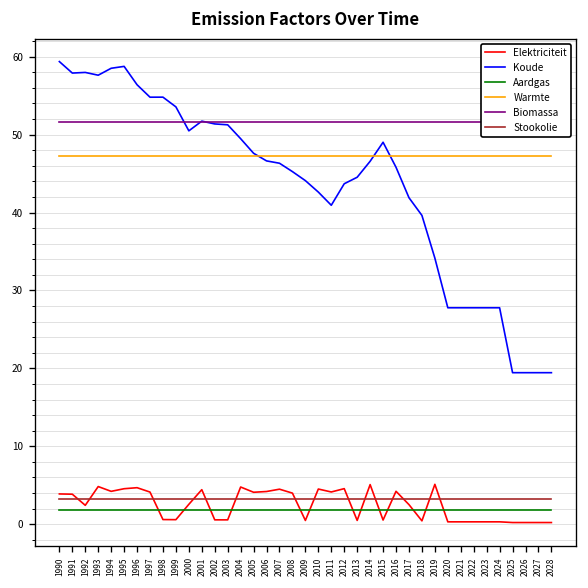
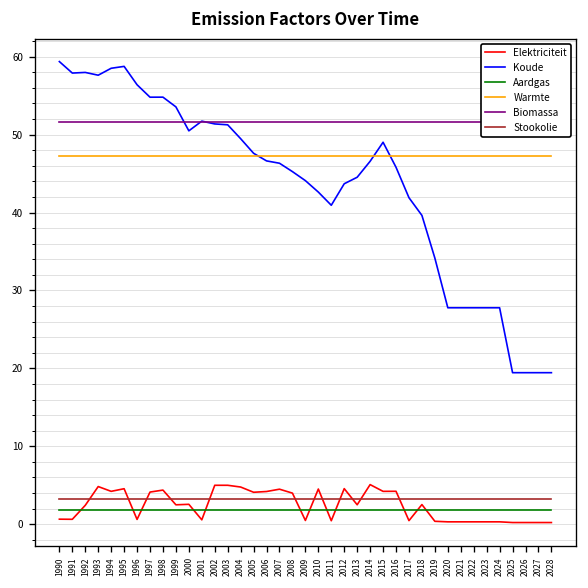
Elektriciteit, 1990: 4 -> 1
Elektriciteit, 1991: 4 -> 1
Elektriciteit, 1996: 5 -> 1
Elektriciteit, 1998: 1 -> 4
Elektriciteit, 1999: 1 -> 2
Elektriciteit, 2001: 4 -> 1
Elektriciteit, 2002: 1 -> 5
Elektriciteit, 2003: 1 -> 5
Elektriciteit, 2011: 4 -> 0
Elektriciteit, 2013: 0 -> 2
Elektriciteit, 2015: 1 -> 4
Elektriciteit, 2017: 3 -> 0
Elektriciteit, 2018: 0 -> 3
Elektriciteit, 2019: 5 -> 0
